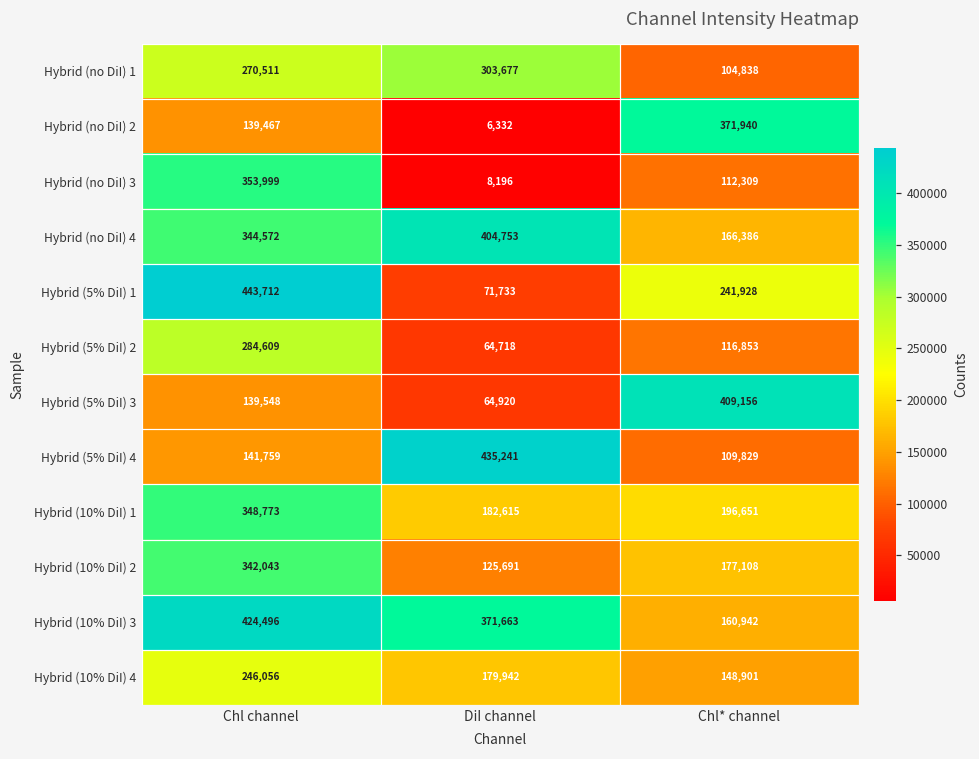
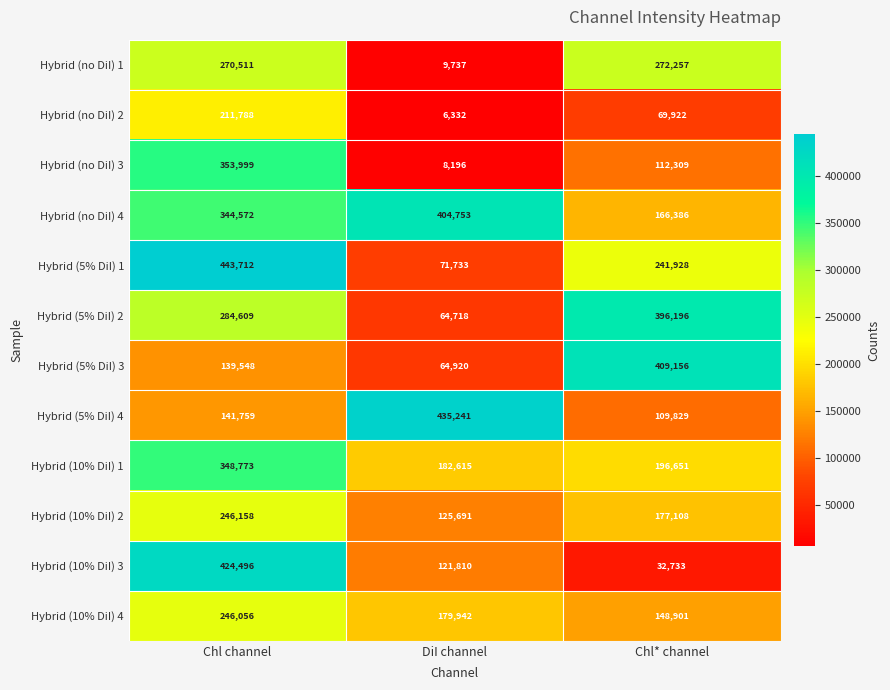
Hybrid (no DiI) 1, DiI channel: 303,677 -> 9,737
Hybrid (no DiI) 1, Chl* channel: 104,838 -> 272,257
Hybrid (no DiI) 2, Chl channel: 139,467 -> 211,788
Hybrid (no DiI) 2, Chl* channel: 371,940 -> 69,922
Hybrid (5% DiI) 2, Chl* channel: 116,853 -> 396,196
Hybrid (10% DiI) 2, Chl channel: 342,043 -> 246,158
Hybrid (10% DiI) 3, DiI channel: 371,663 -> 121,810
Hybrid (10% DiI) 3, Chl* channel: 160,942 -> 32,733
